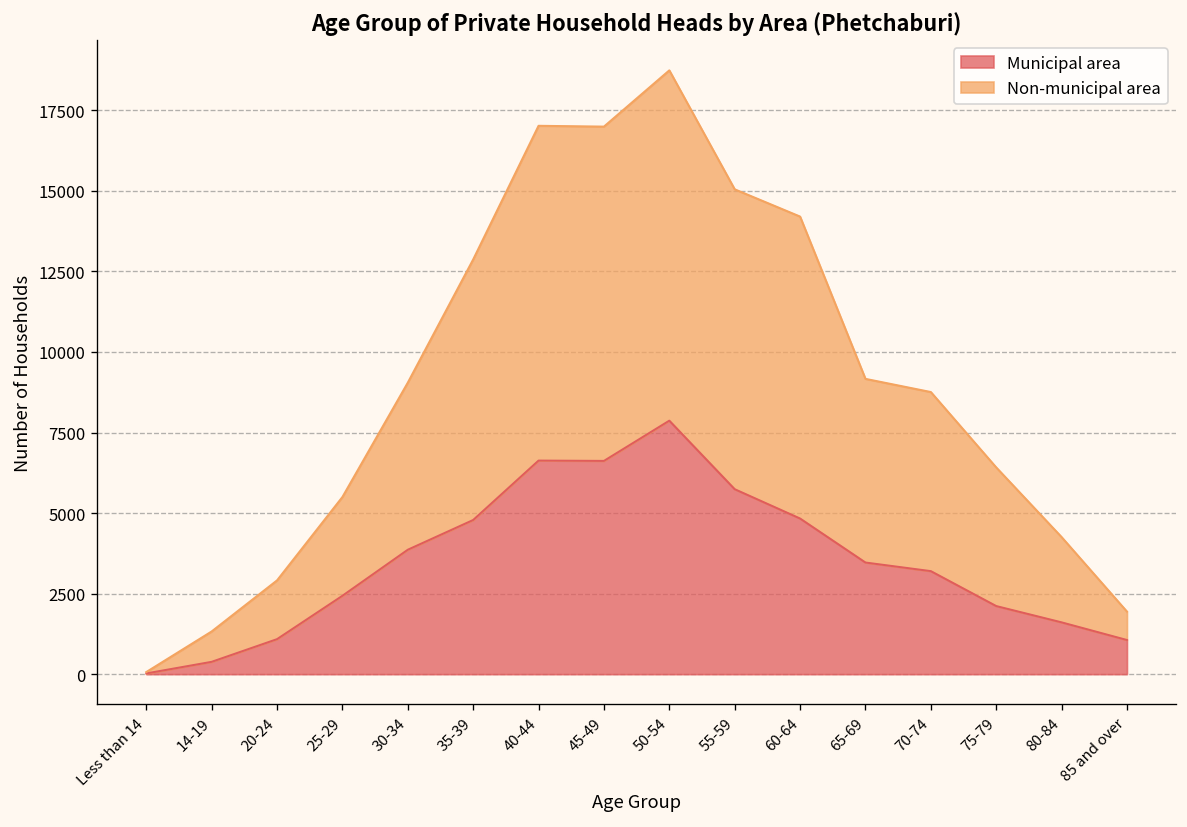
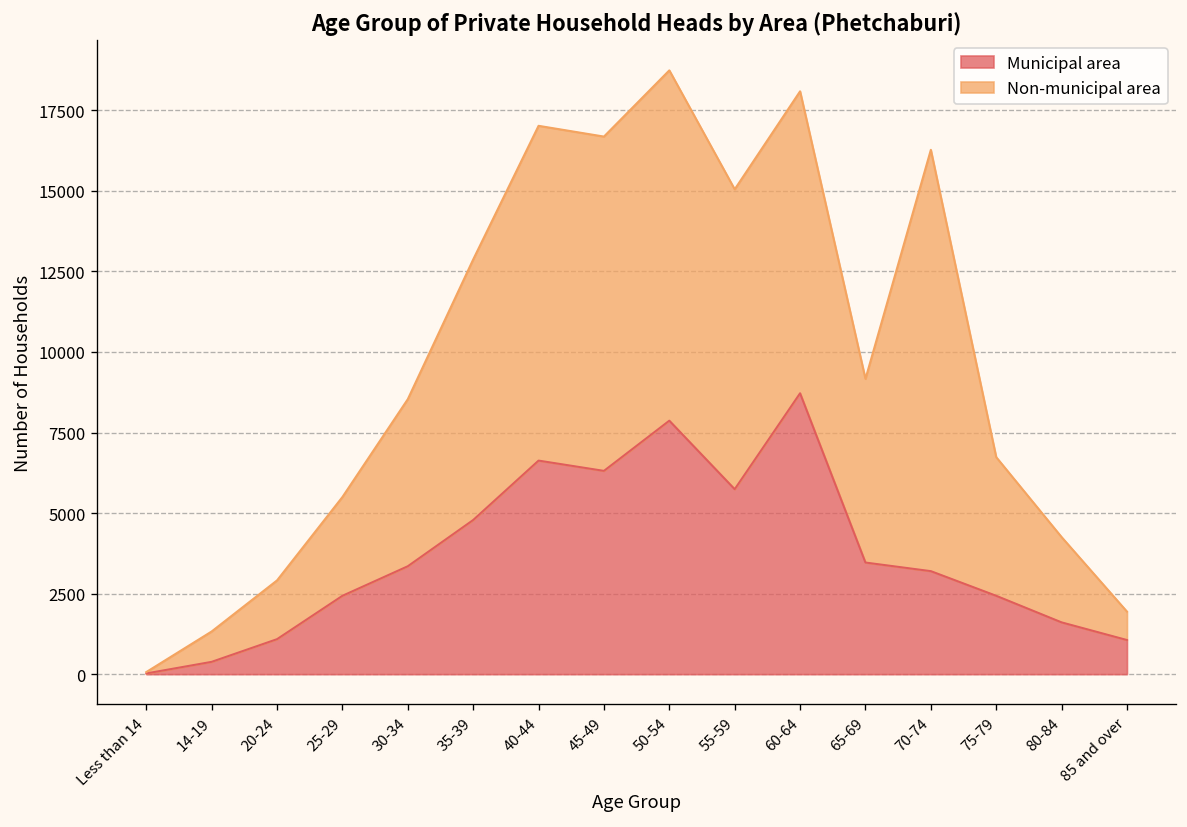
Municipal area, 30-34: 3900 -> 3400
Municipal area, 45-49: 6600 -> 6300
Municipal area, 60-64: 4800 -> 8700
Non-municipal area, 70-74: 5600 -> 13100
Municipal area, 75-79: 2100 -> 2400
